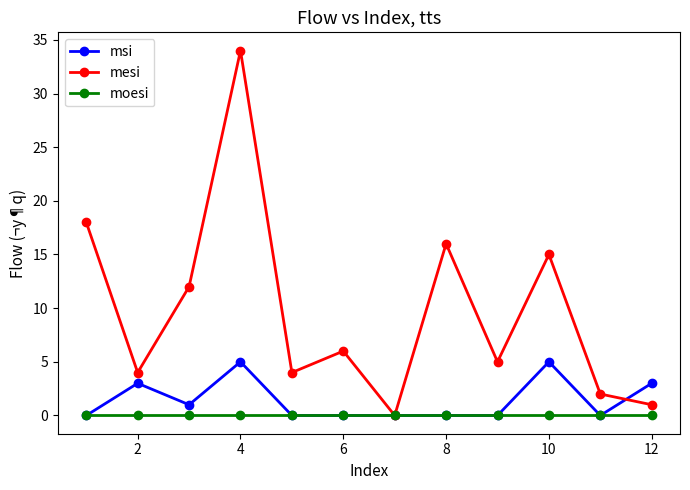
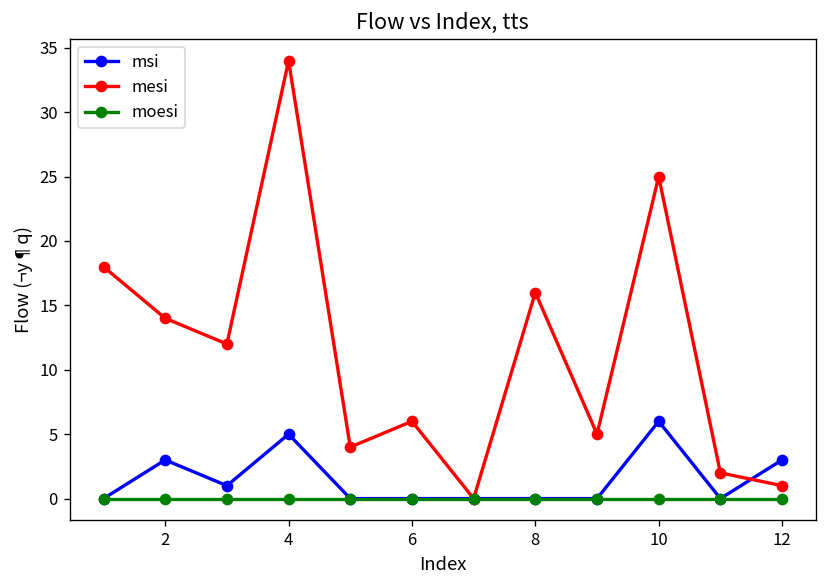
mesi, 2: 4 -> 14
msi, 10: 5 -> 6
mesi, 10: 15 -> 25
